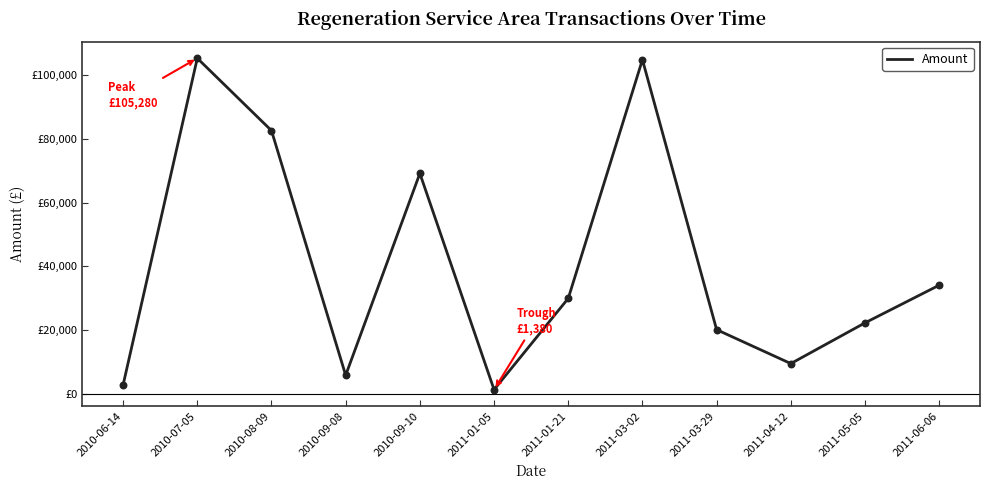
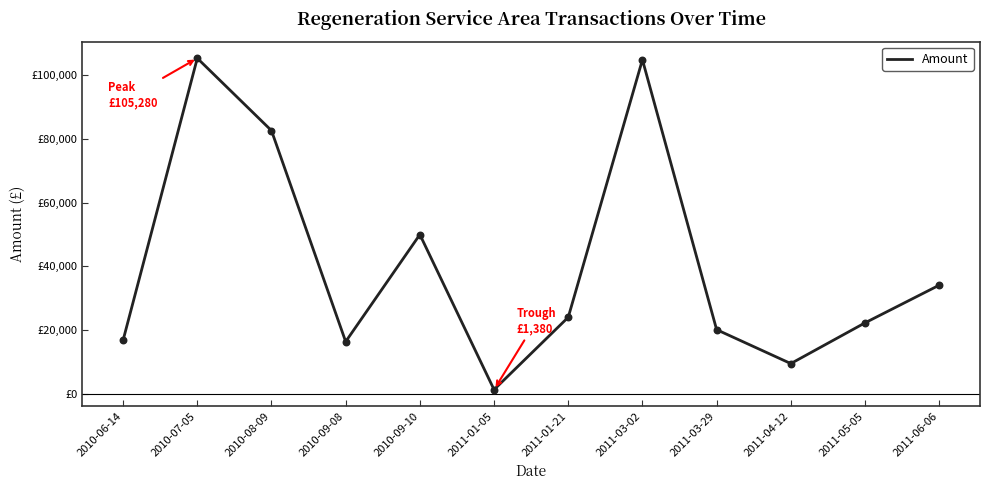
2010-06-14: £3,000 -> £17,000
2010-09-08: £6,000 -> £16,000
2010-09-10: £69,000 -> £50,000
2011-01-21: £30,000 -> £24,000
